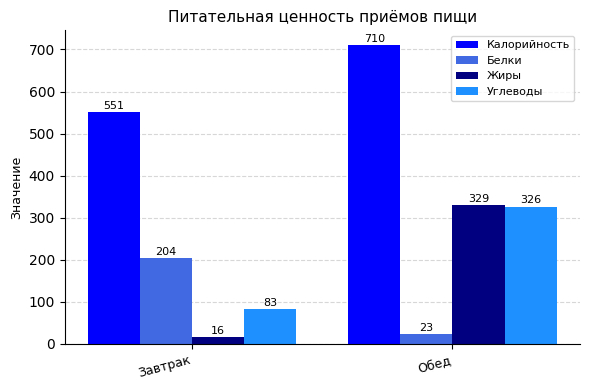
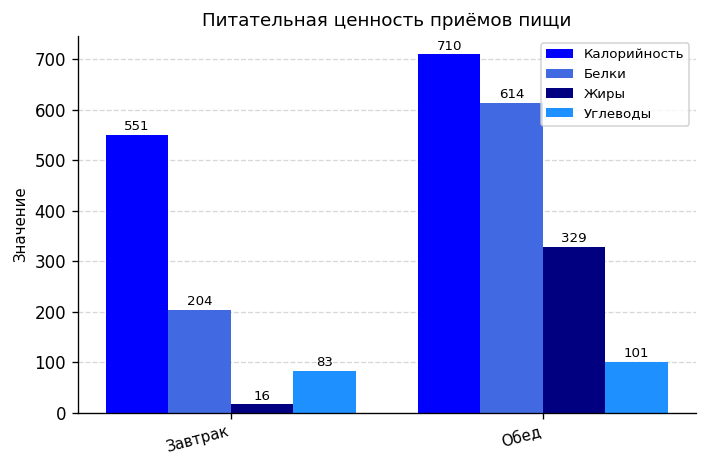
Белки, Обед: 23 -> 614
Углеводы, Обед: 326 -> 101
